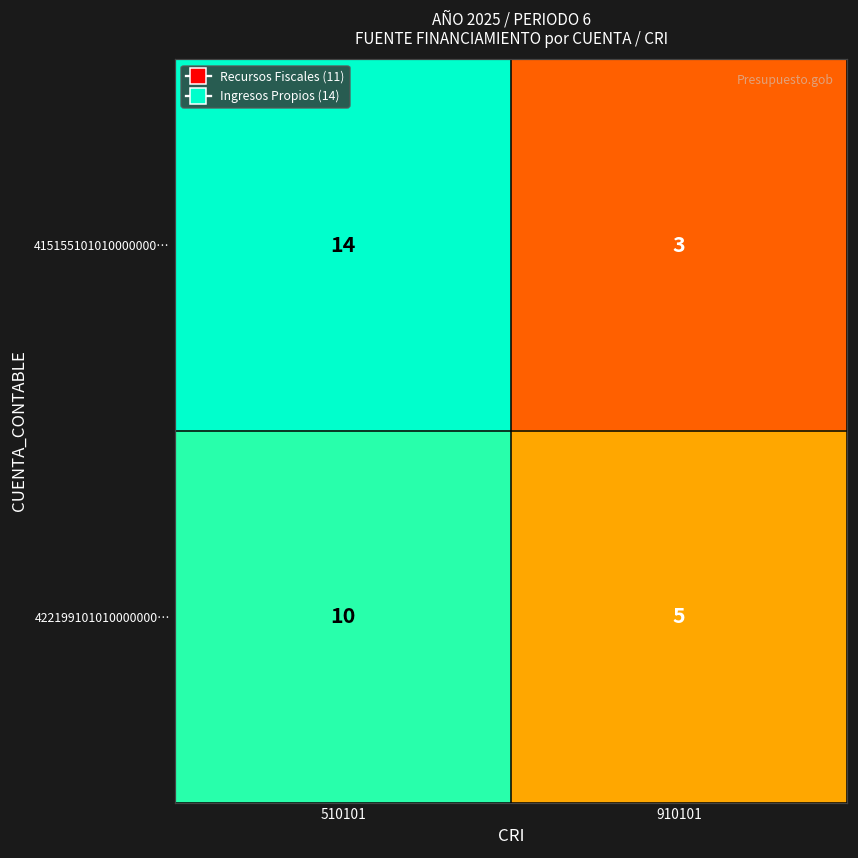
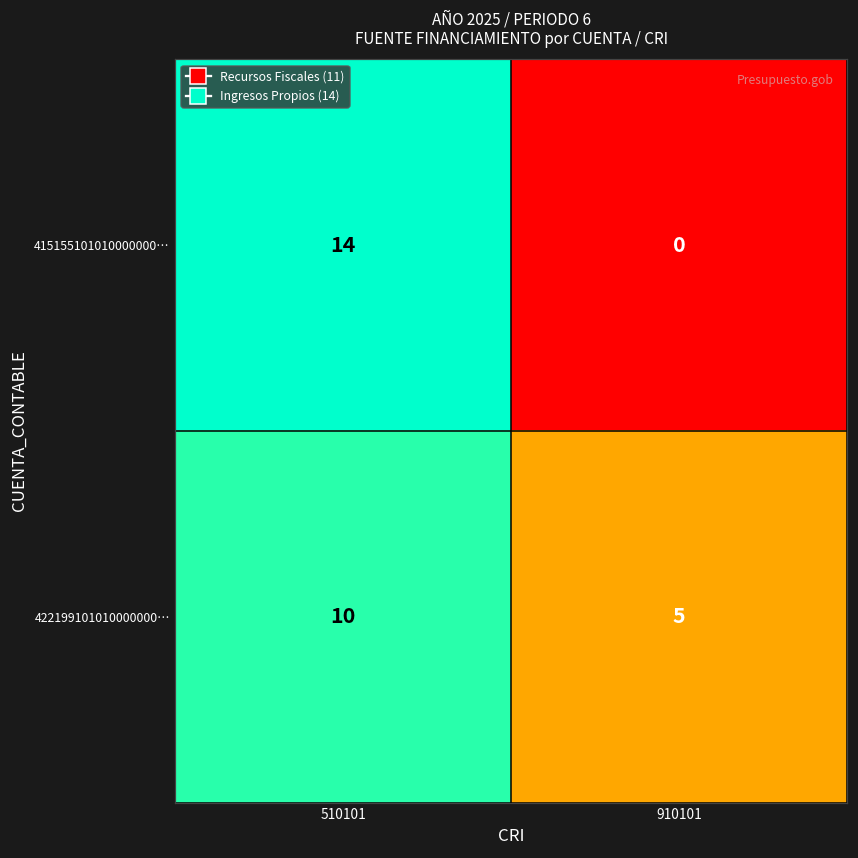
415155101010000000…, 910101: 3 -> 0
